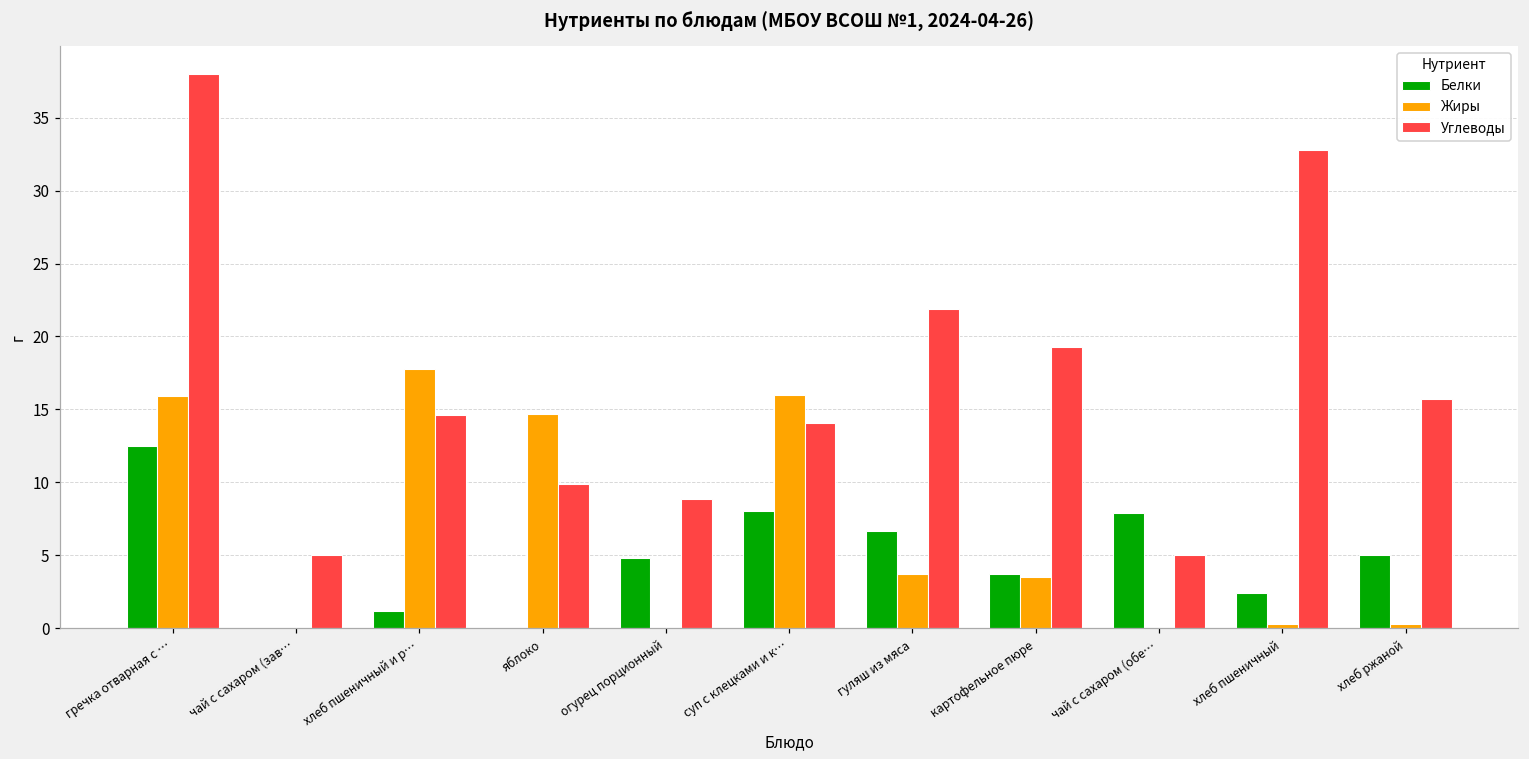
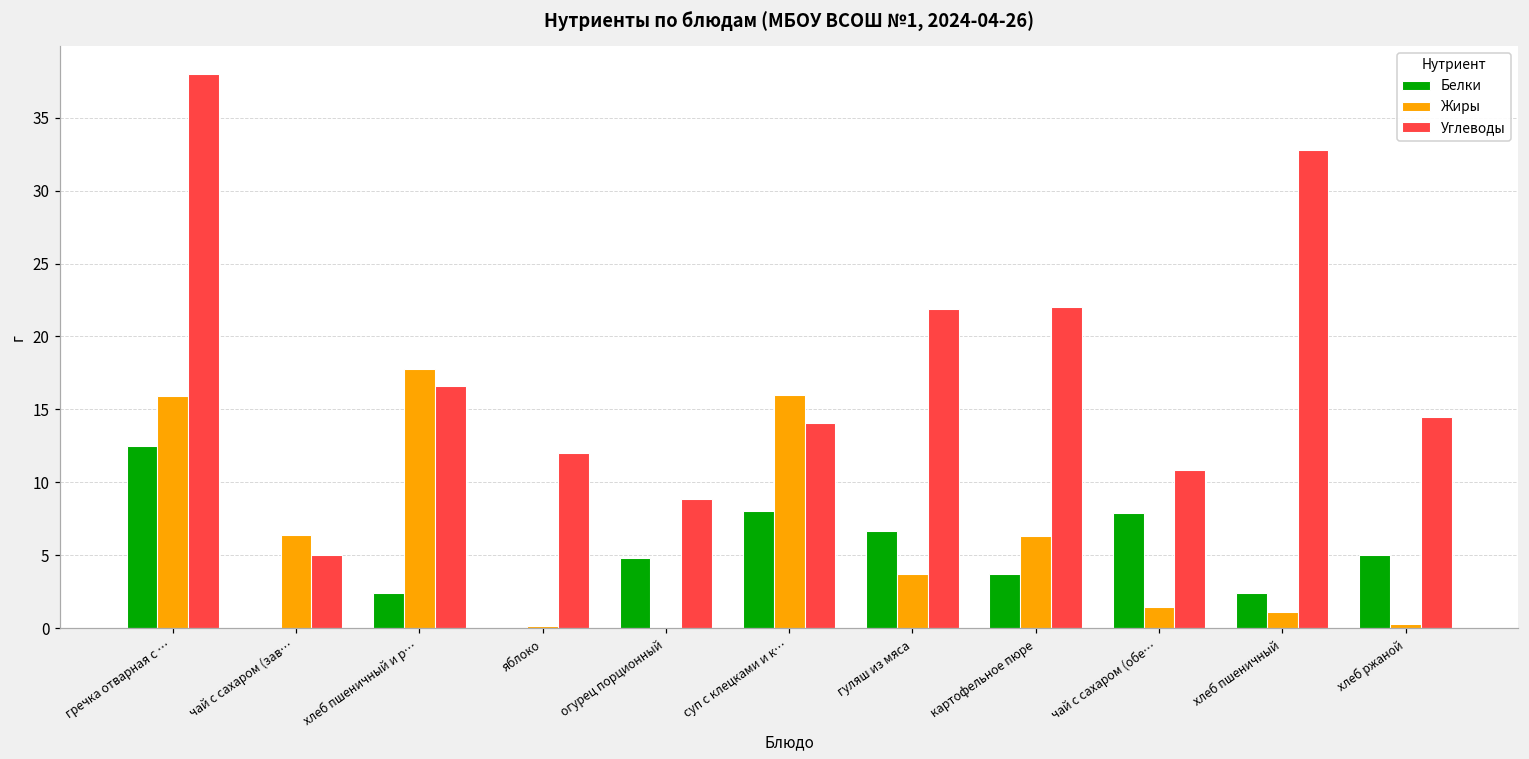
Жиры, чай с сахаром (зав…: 0.0 -> 6.4
Белки, хлеб пшеничный и р…: 1.2 -> 2.5
Углеводы, хлеб пшеничный и р…: 14.6 -> 16.6
Жиры, яблоко: 14.7 -> 0.2
Углеводы, яблоко: 9.9 -> 12.0
Жиры, картофельное пюре: 3.5 -> 6.3
Углеводы, картофельное пюре: 19.3 -> 22.1
Жиры, чай с сахаром (обе…: 0.0 -> 1.5
Углеводы, чай с сахаром (обе…: 5.0 -> 10.9
Жиры, хлеб пшеничный: 0.3 -> 1.1
Углеводы, хлеб ржаной: 15.7 -> 14.5
